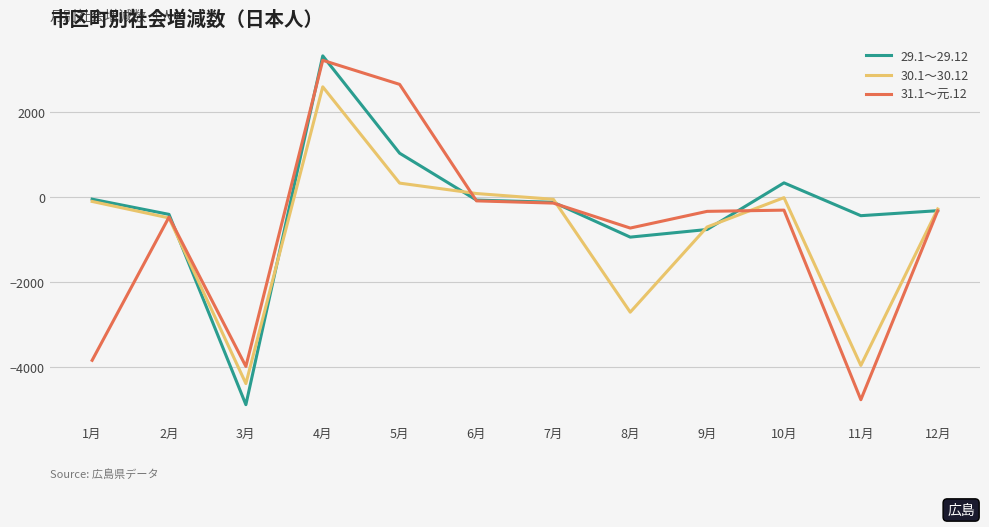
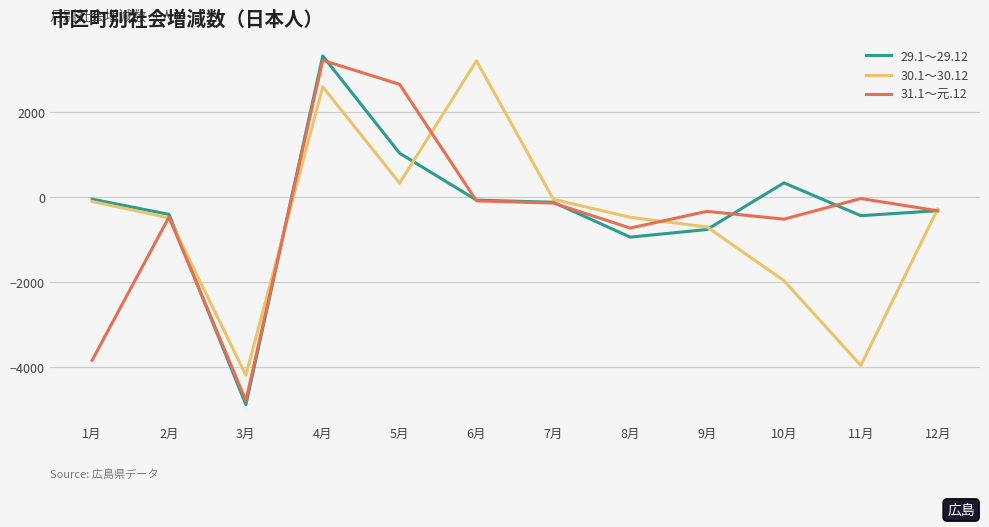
30.1～30.12, 3月: -4400 -> -4200
31.1～元.12, 3月: -4000 -> -4800
30.1～30.12, 6月: 100 -> 3200
30.1～30.12, 8月: -2700 -> -500
30.1～30.12, 10月: 0 -> -2000
31.1～元.12, 10月: -300 -> -500
31.1～元.12, 11月: -4800 -> 0
